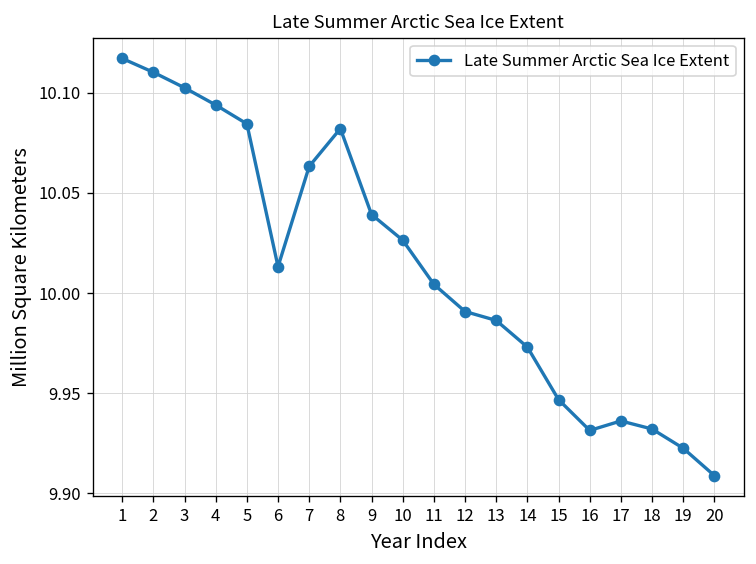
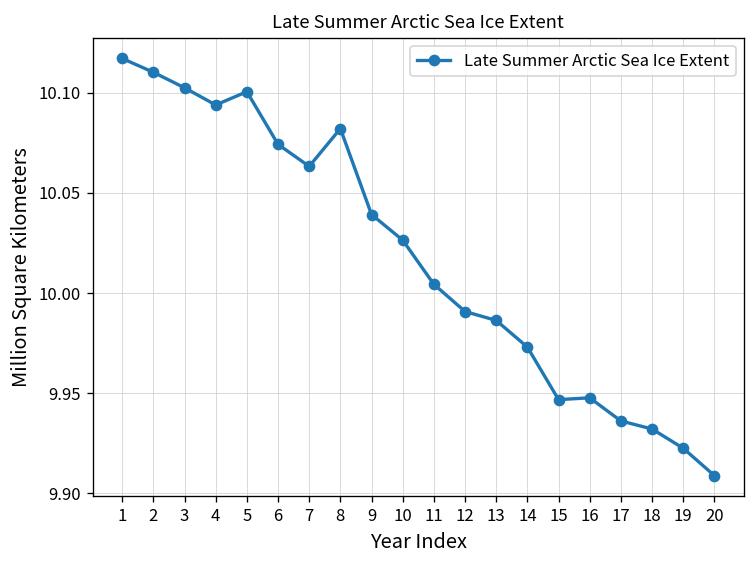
5: 10.085 -> 10.101
6: 10.013 -> 10.074
16: 9.931 -> 9.948
